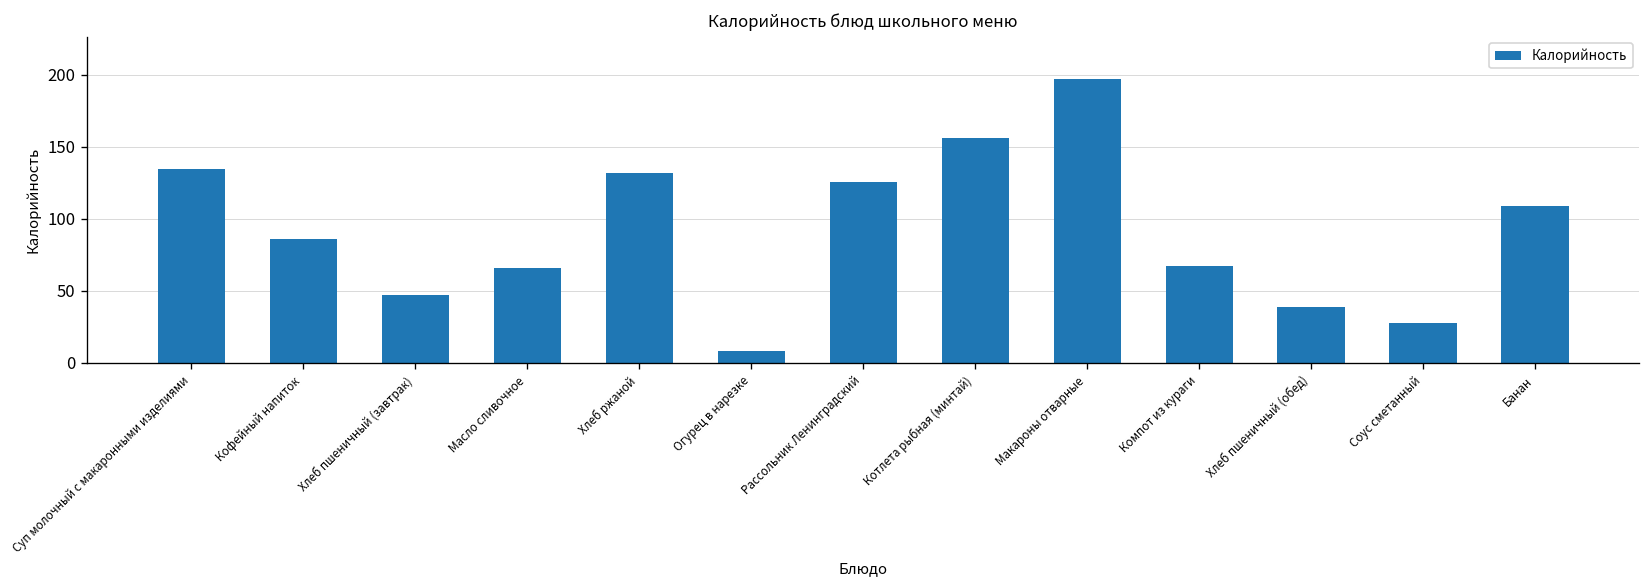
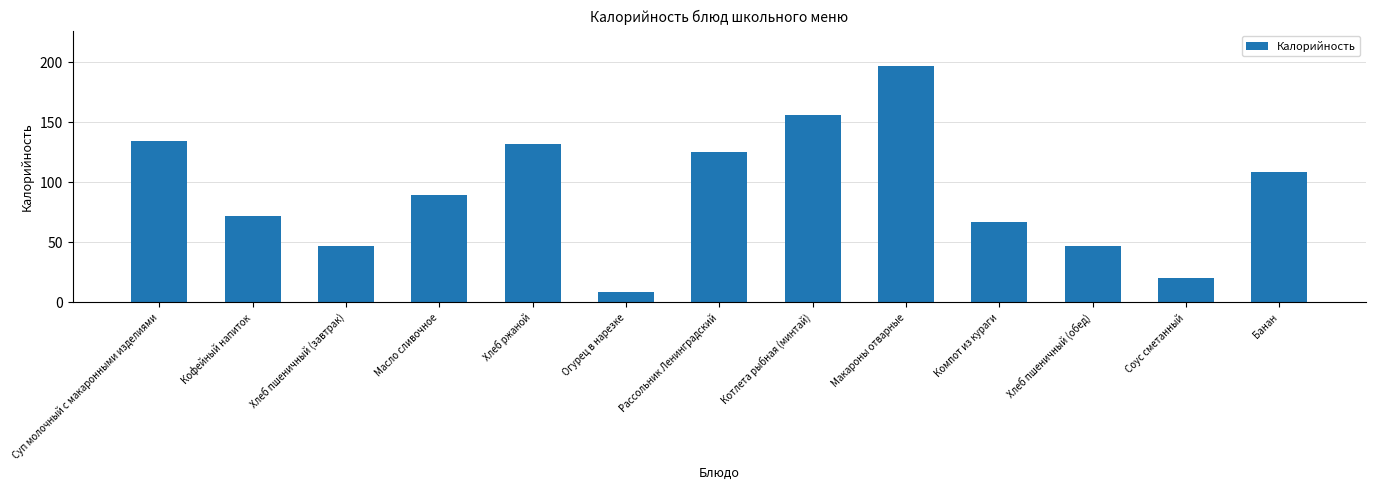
Кофейный напиток: 86 -> 72
Масло сливочное: 66 -> 90
Хлеб пшеничный (обед): 39 -> 47
Соус сметанный: 28 -> 20
